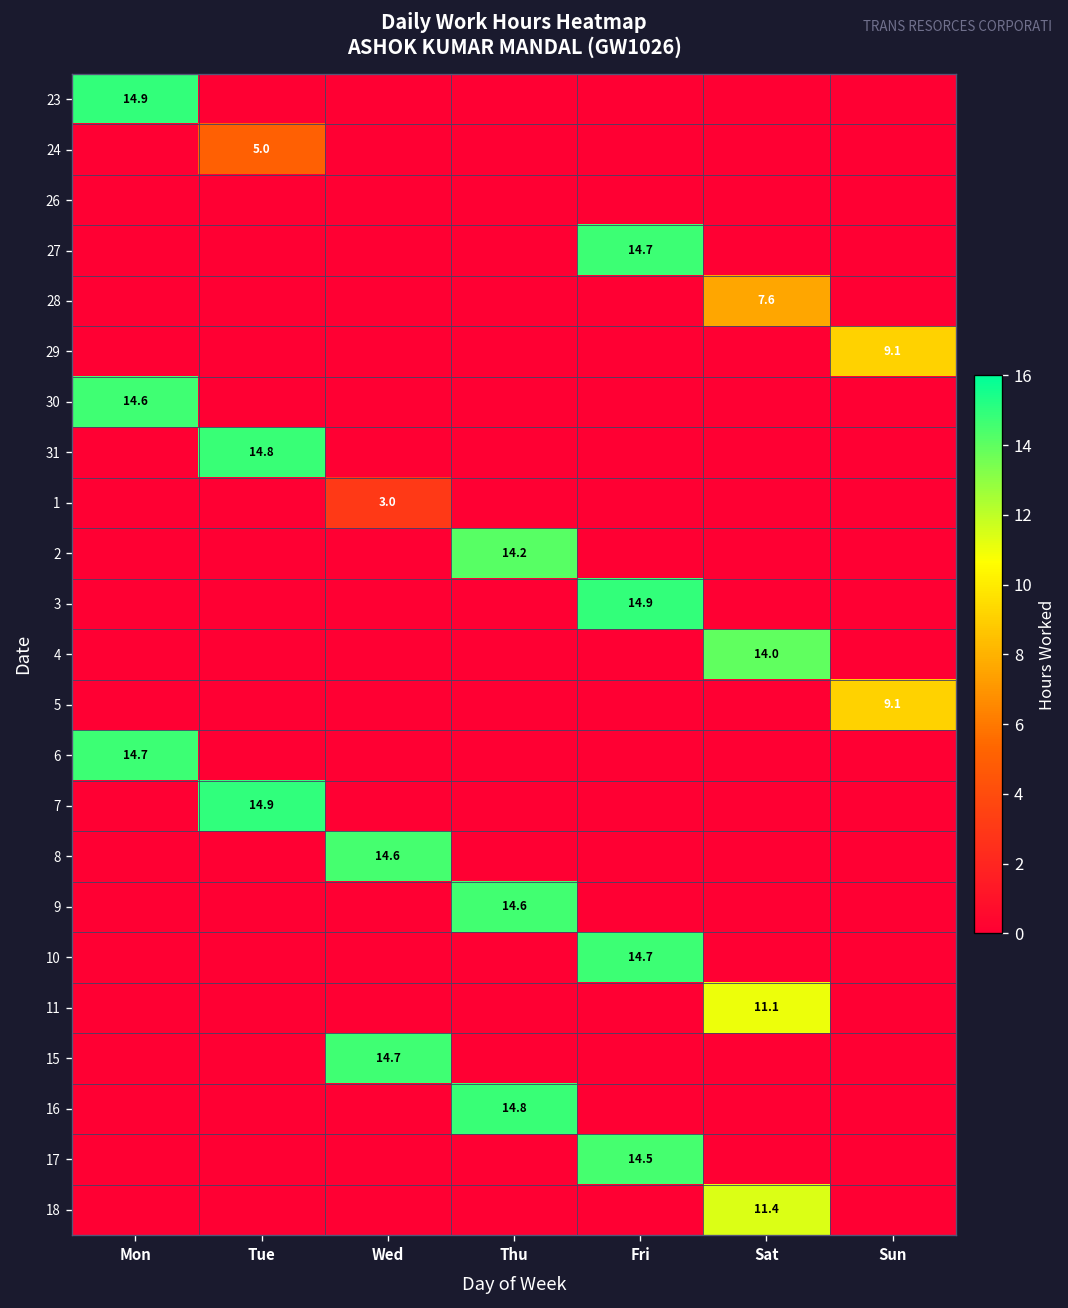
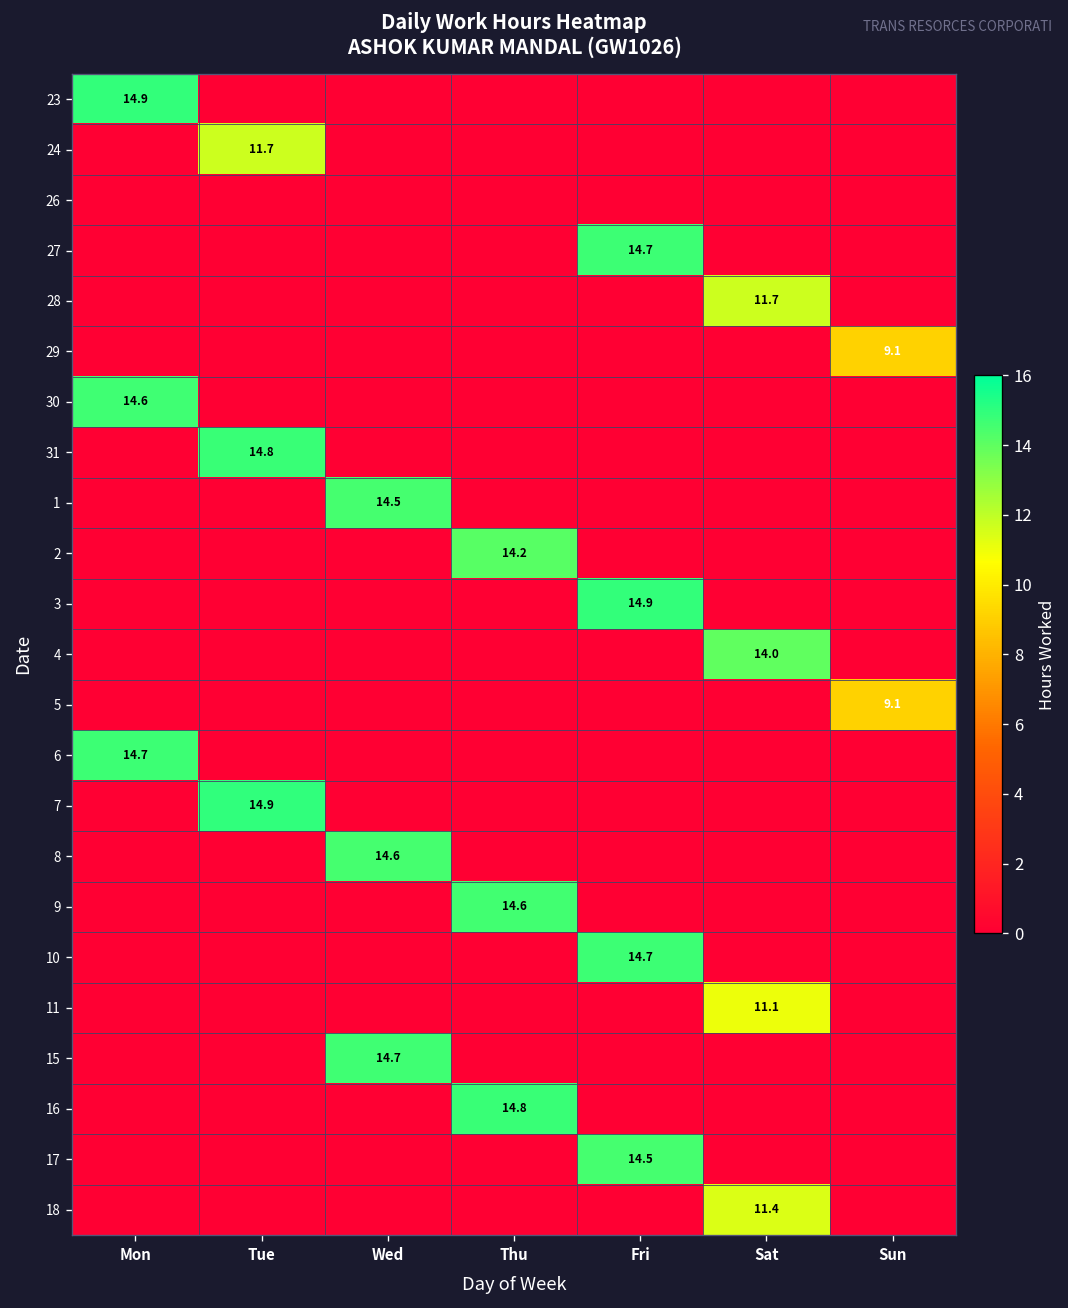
24, Tue: 5.0 -> 11.7
28, Sat: 7.6 -> 11.7
1, Wed: 3.0 -> 14.5
